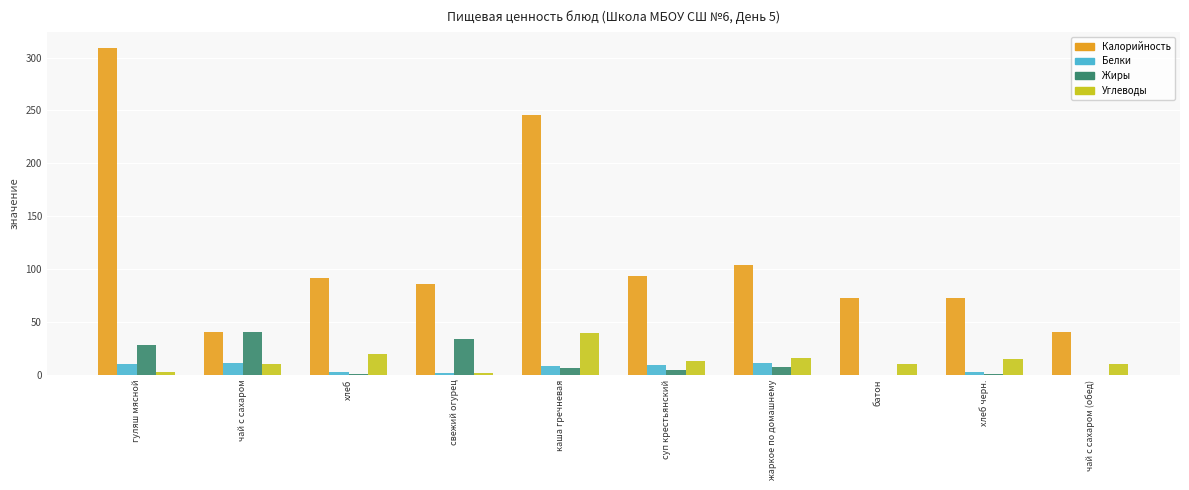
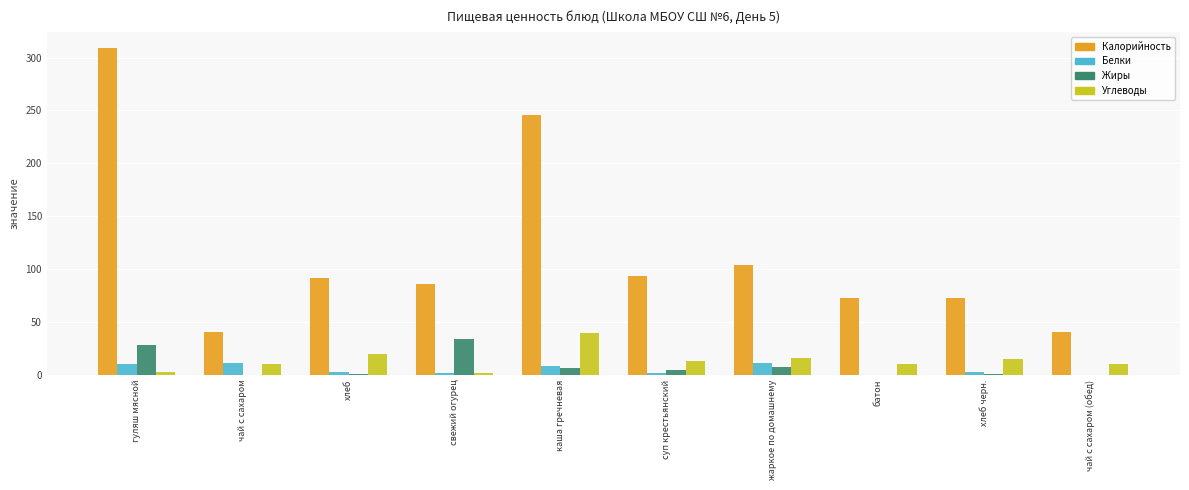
Жиры, чай с сахаром: 41 -> 0
Белки, суп крестьянский: 10 -> 2
